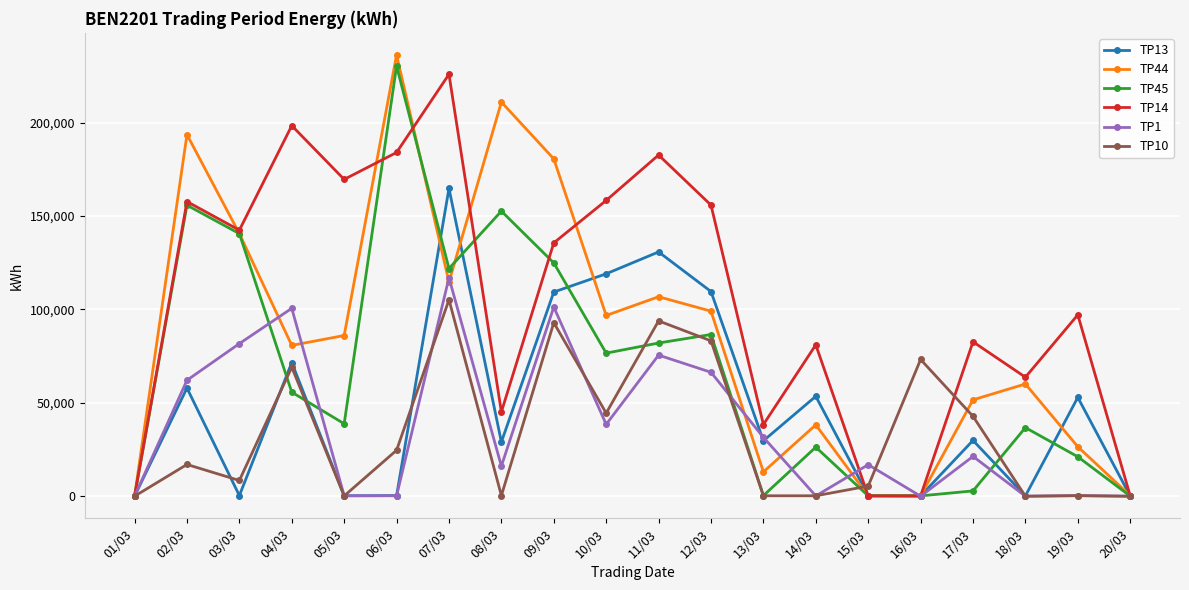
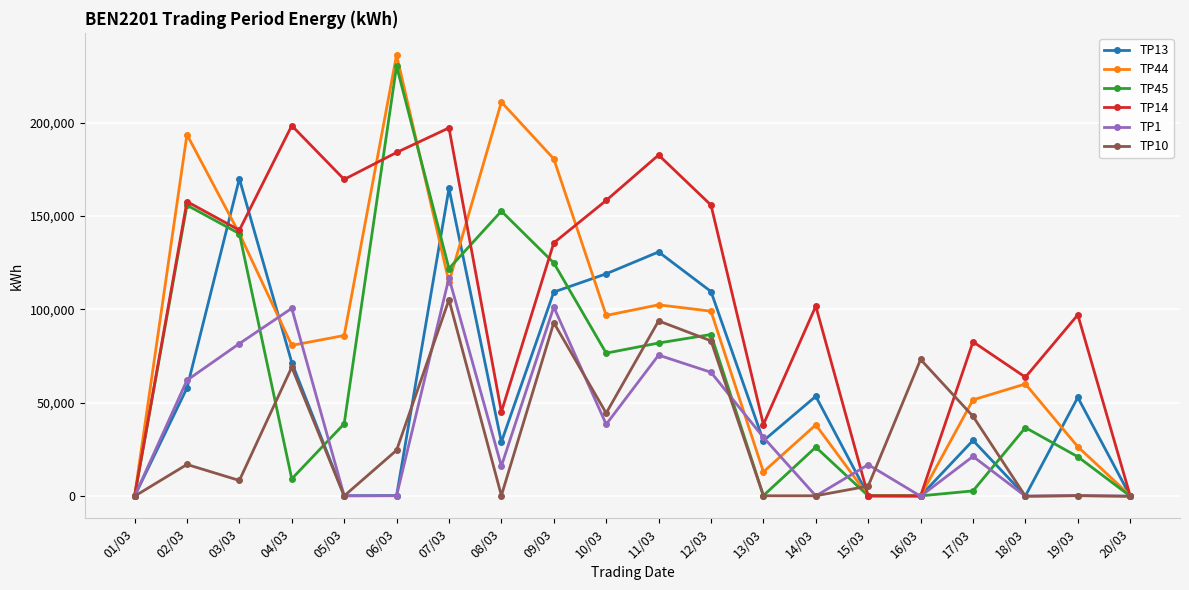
TP13, 03/03: 0 -> 170,000
TP45, 04/03: 56,000 -> 9,000
TP14, 07/03: 226,000 -> 197,000
TP44, 11/03: 107,000 -> 102,000
TP14, 14/03: 81,000 -> 102,000
